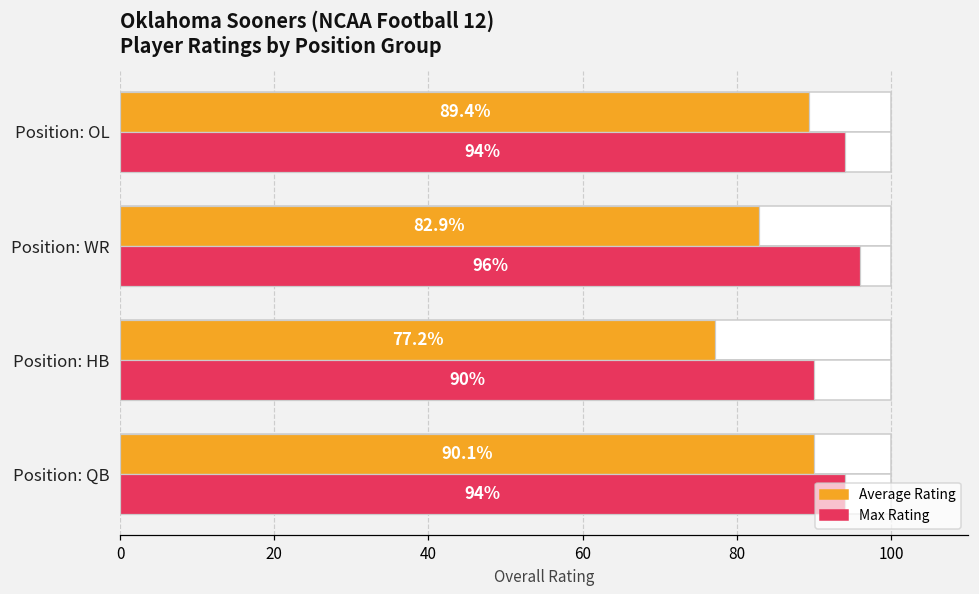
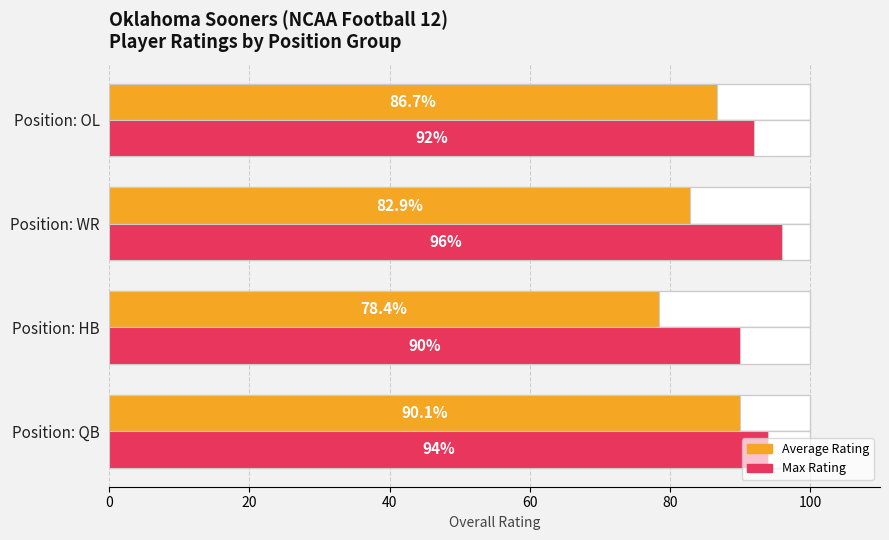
Average Rating, Position: OL: 89.4% -> 86.7%
Max Rating, Position: OL: 94% -> 92%
Average Rating, Position: HB: 77.2% -> 78.4%
